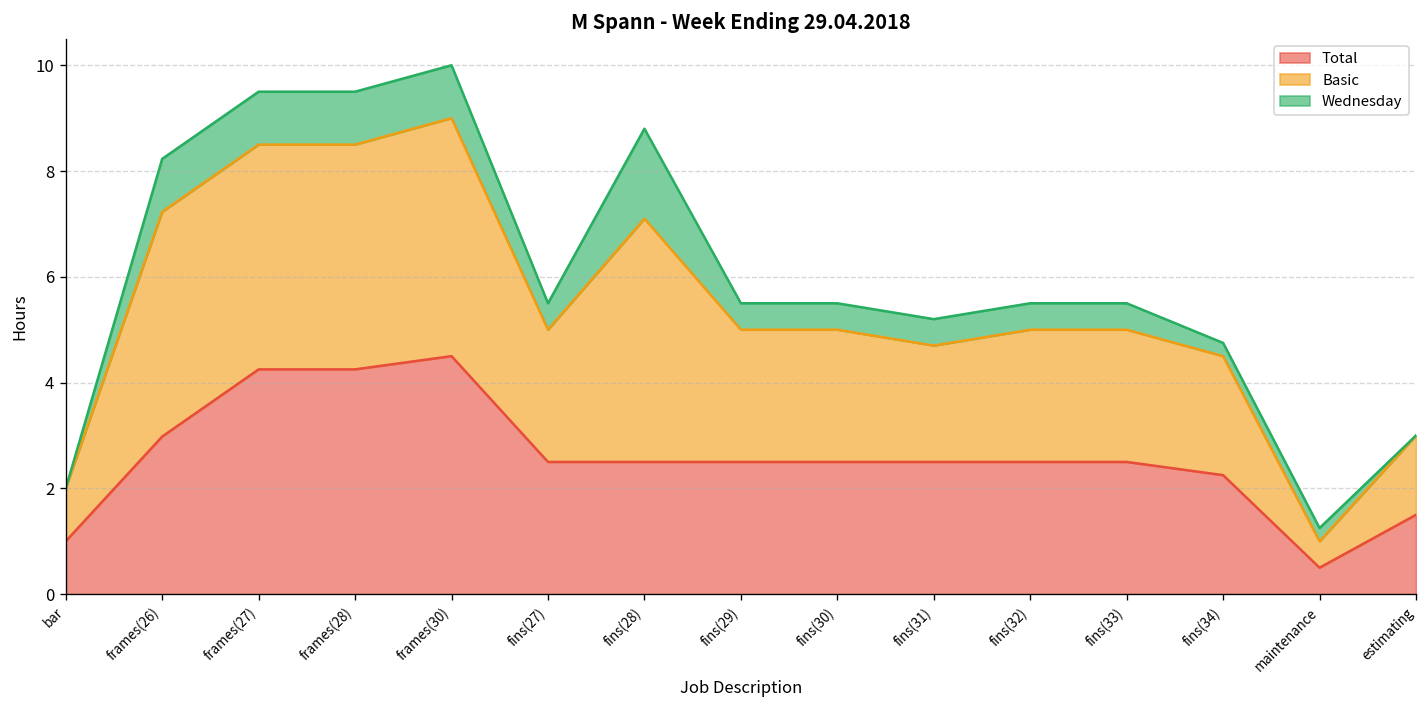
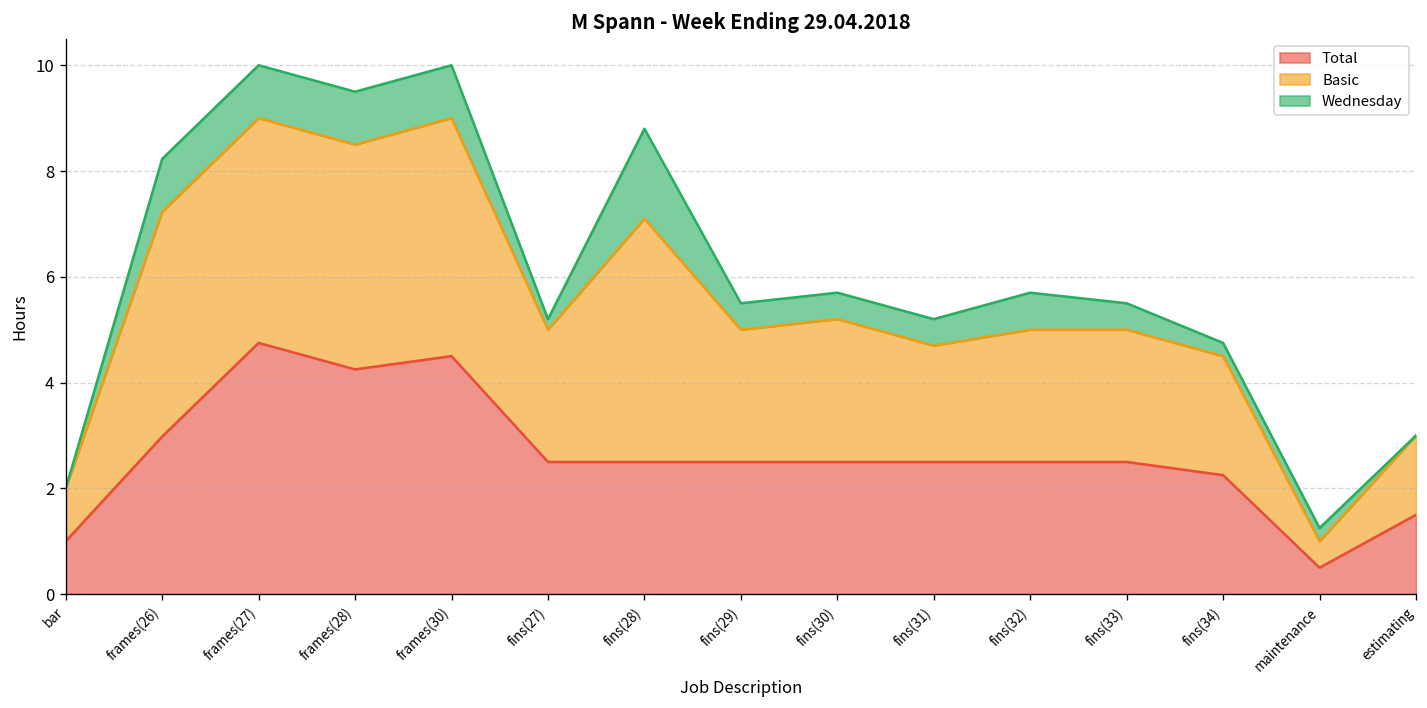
Total, frames(27): 4.3 -> 4.8
Wednesday, fins(27): 0.5 -> 0.2
Basic, fins(30): 2.5 -> 2.7
Wednesday, fins(32): 0.5 -> 0.7
